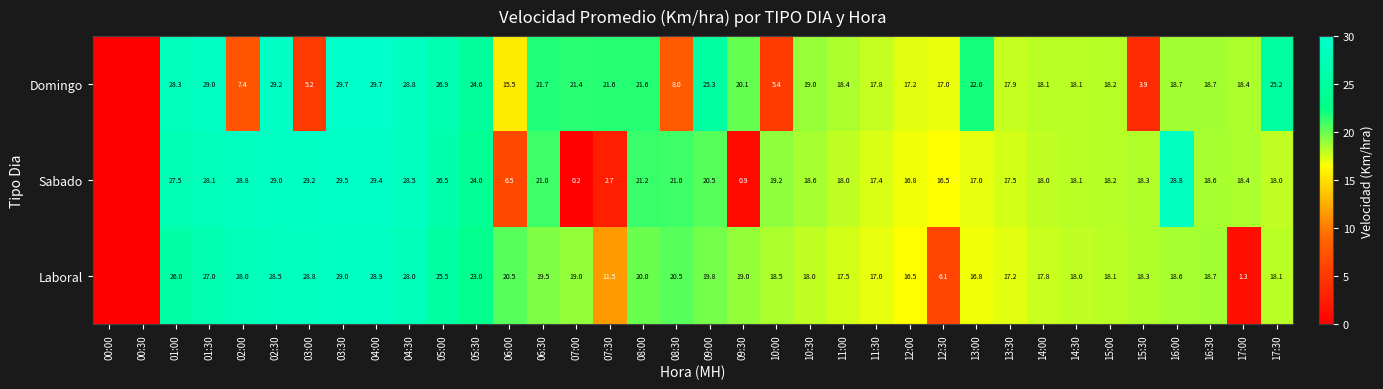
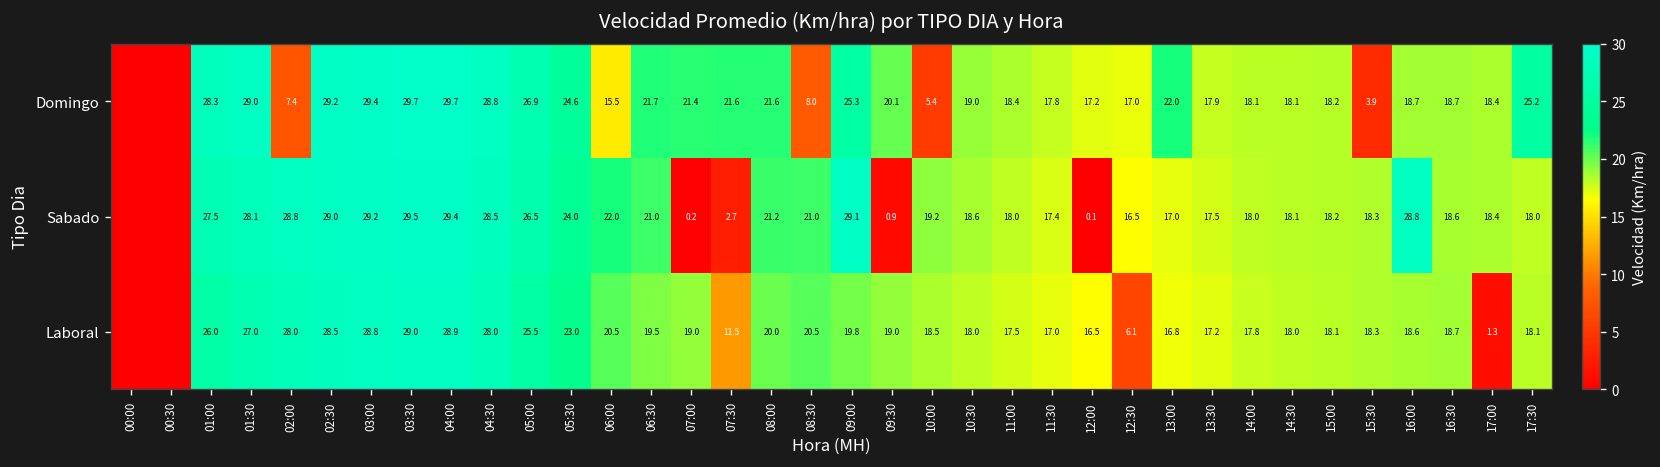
Domingo, 03:00: 5.2 -> 29.4
Sabado, 06:00: 6.5 -> 22.0
Sabado, 09:00: 20.5 -> 29.1
Sabado, 12:00: 16.8 -> 0.1
